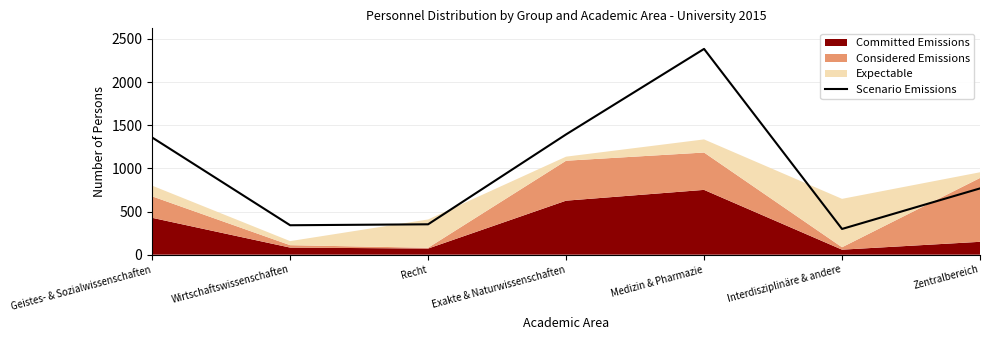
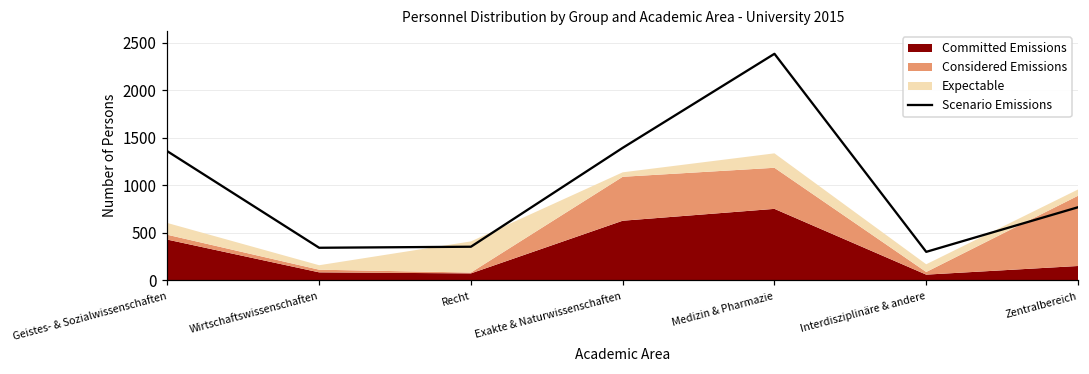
Considered Emissions, Geistes- & Sozialwissenschaften: 200 -> 100
Expectable, Interdisziplinäre & andere: 600 -> 100
